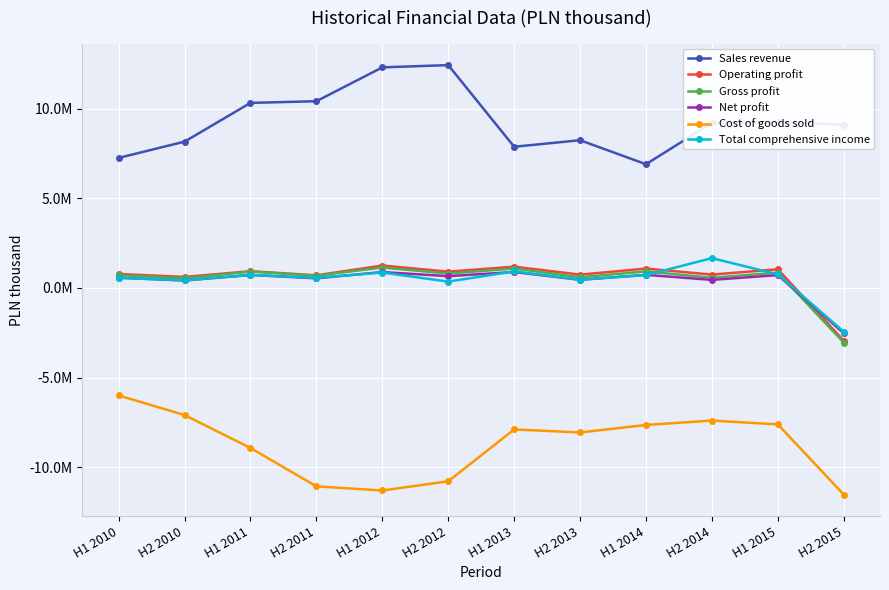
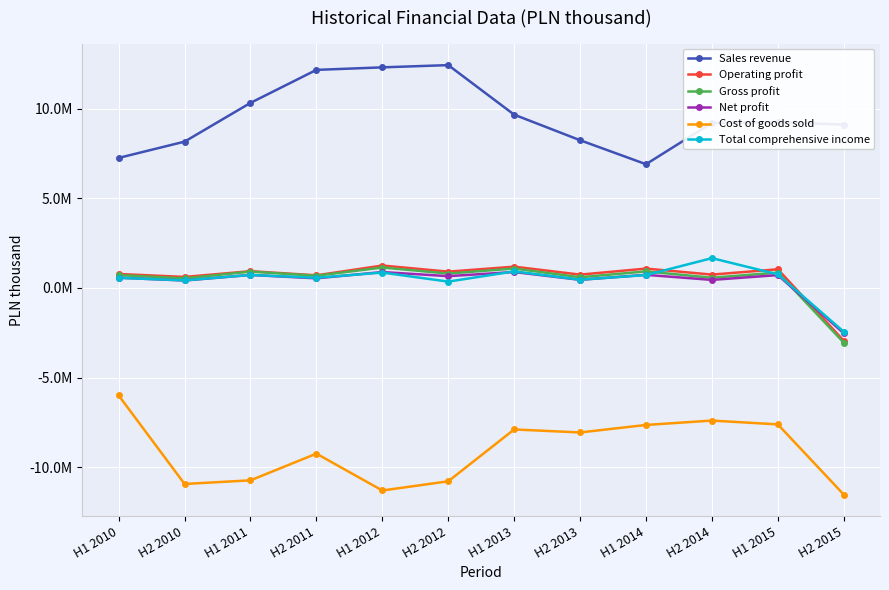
Cost of goods sold, H2 2010: -7100000 -> -10900000
Cost of goods sold, H1 2011: -8900000 -> -10700000
Sales revenue, H2 2011: 10400000 -> 12200000
Cost of goods sold, H2 2011: -11100000 -> -9200000
Sales revenue, H1 2013: 7900000 -> 9700000
